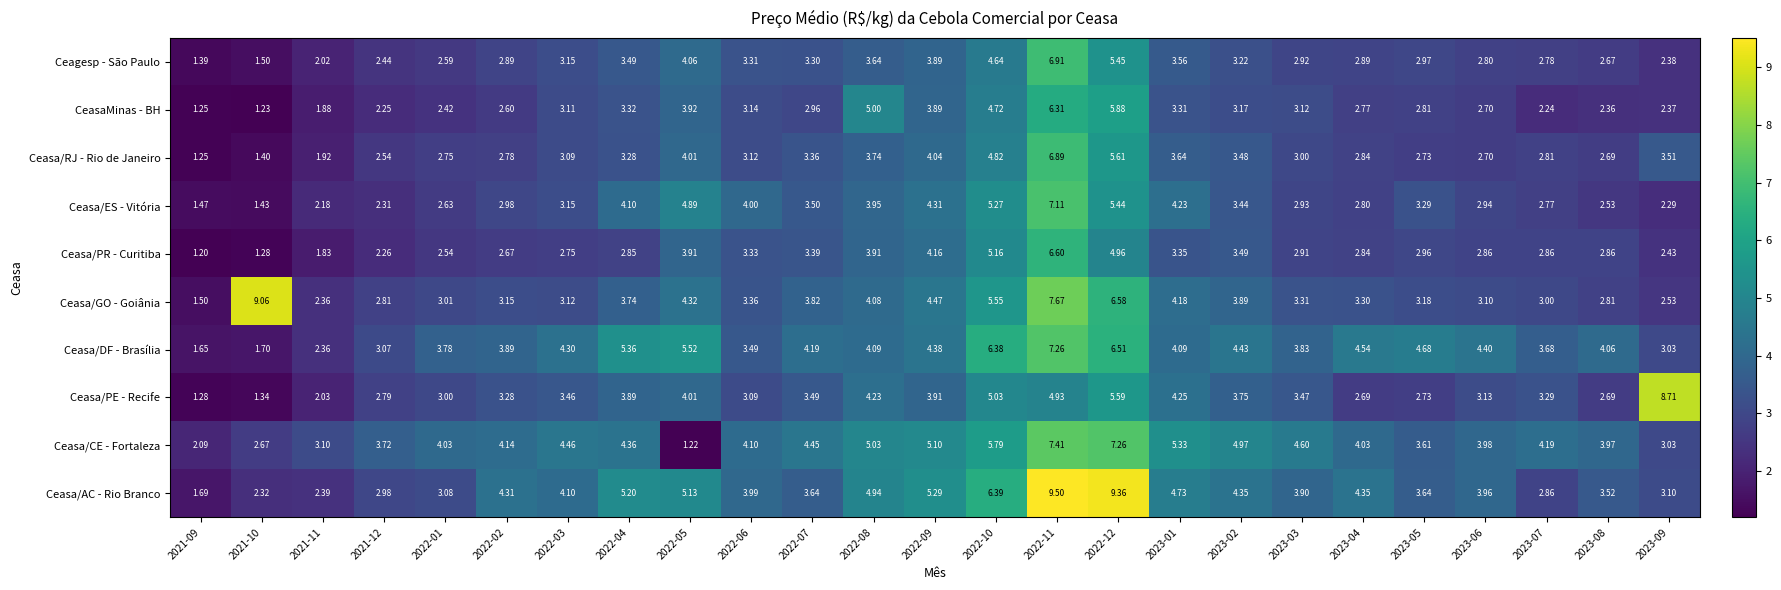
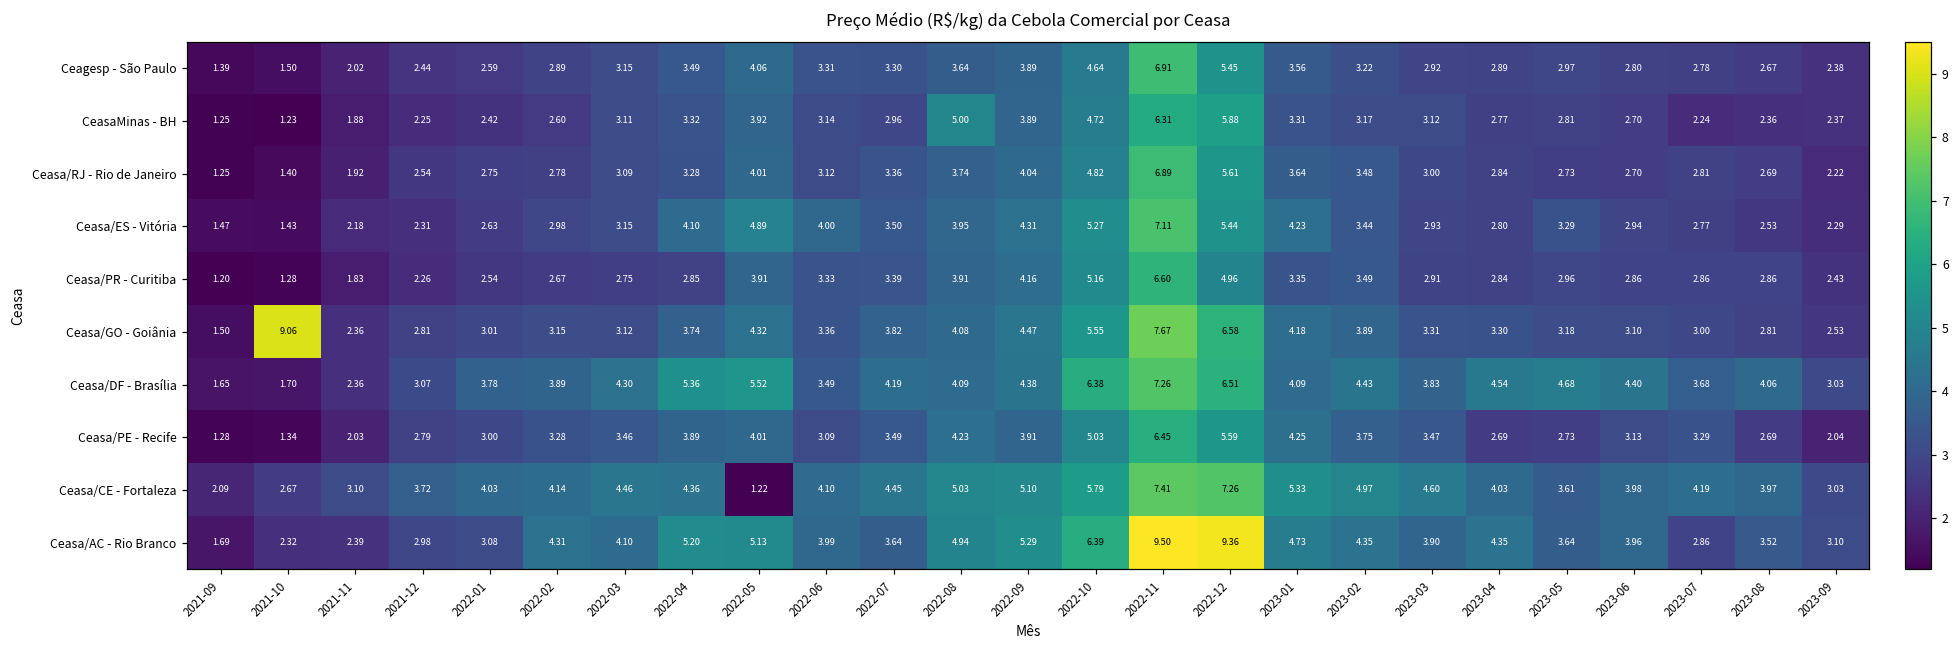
Ceasa/RJ - Rio de Janeiro, 2023-09: 3.51 -> 2.22
Ceasa/PE - Recife, 2022-11: 4.93 -> 6.45
Ceasa/PE - Recife, 2023-09: 8.71 -> 2.04
